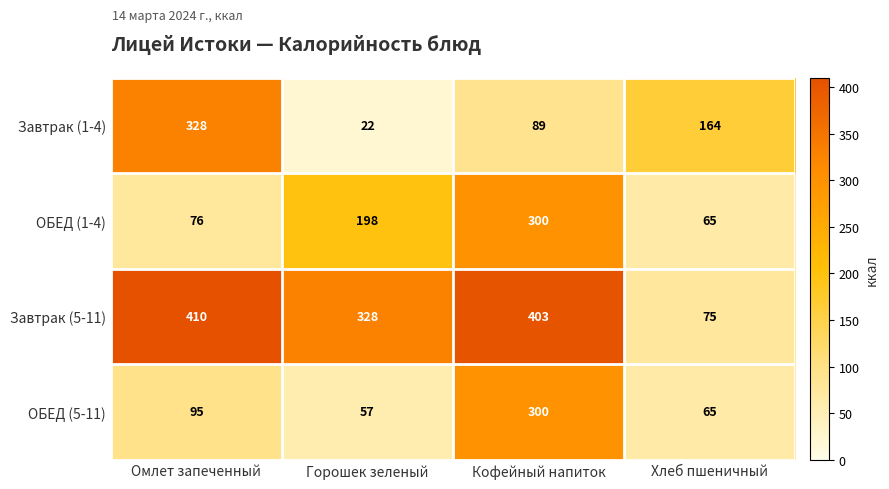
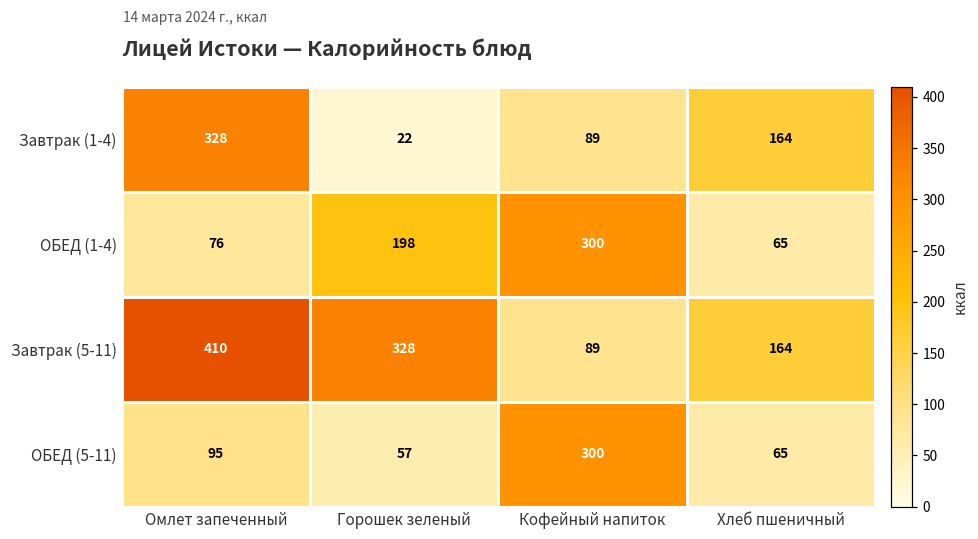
Завтрак (5-11), Кофейный напиток: 403 -> 89
Завтрак (5-11), Хлеб пшеничный: 75 -> 164
